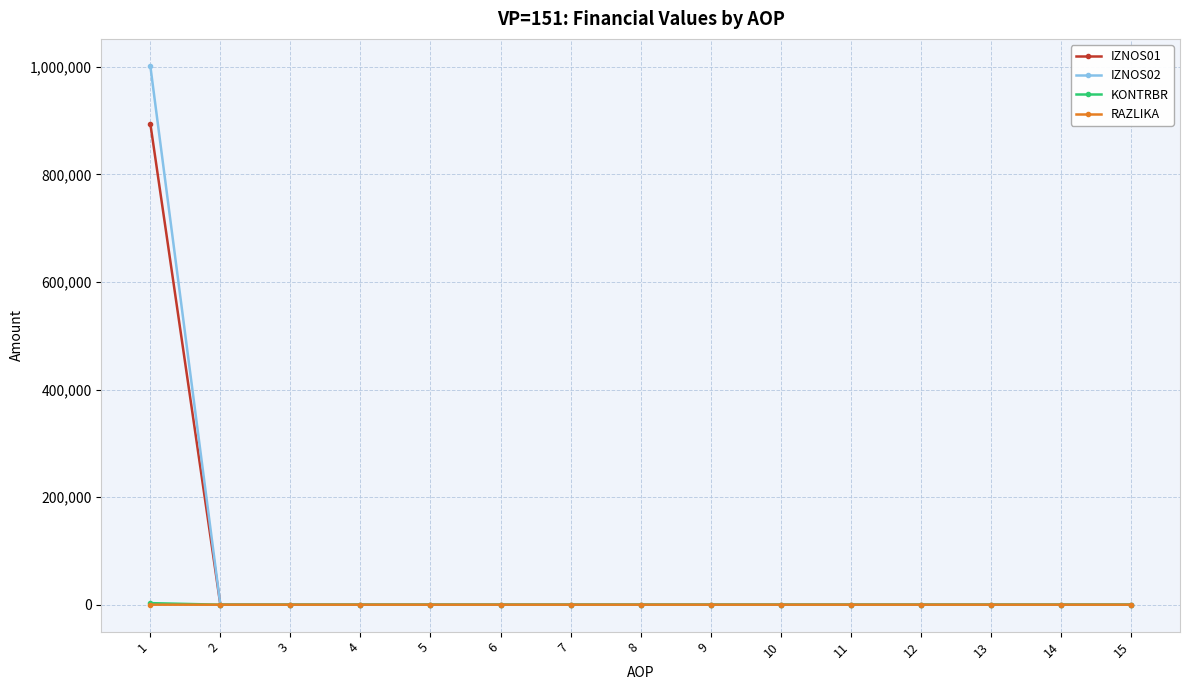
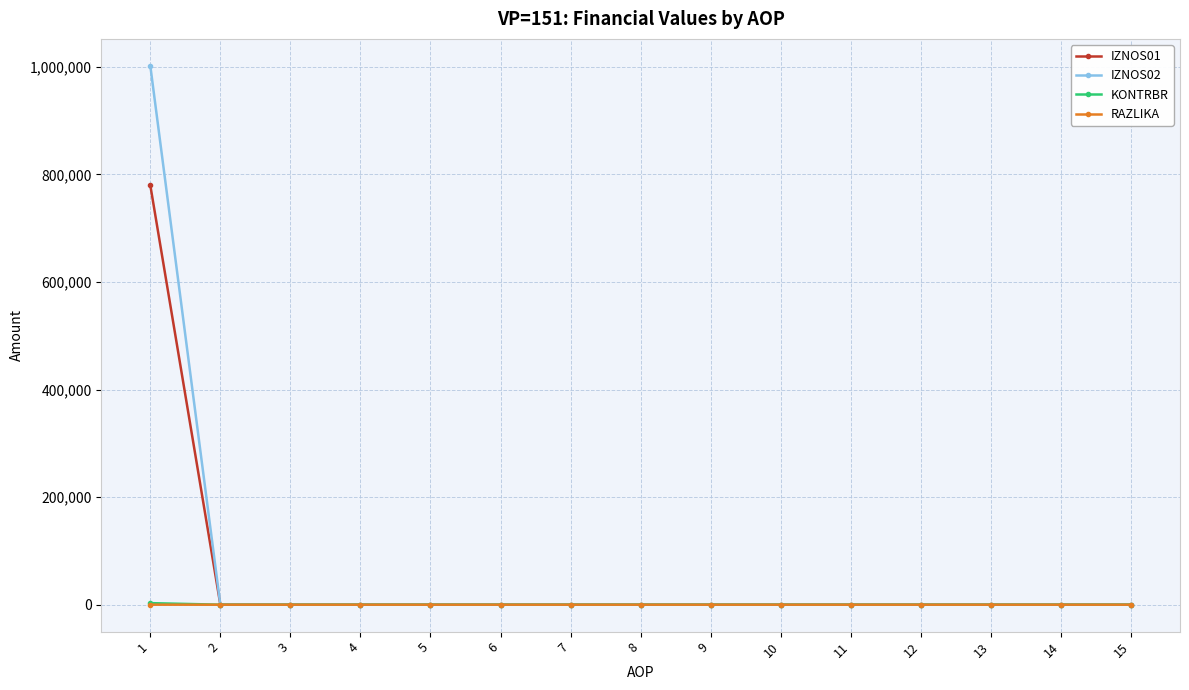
IZNOS01, 1: 890,000 -> 780,000
